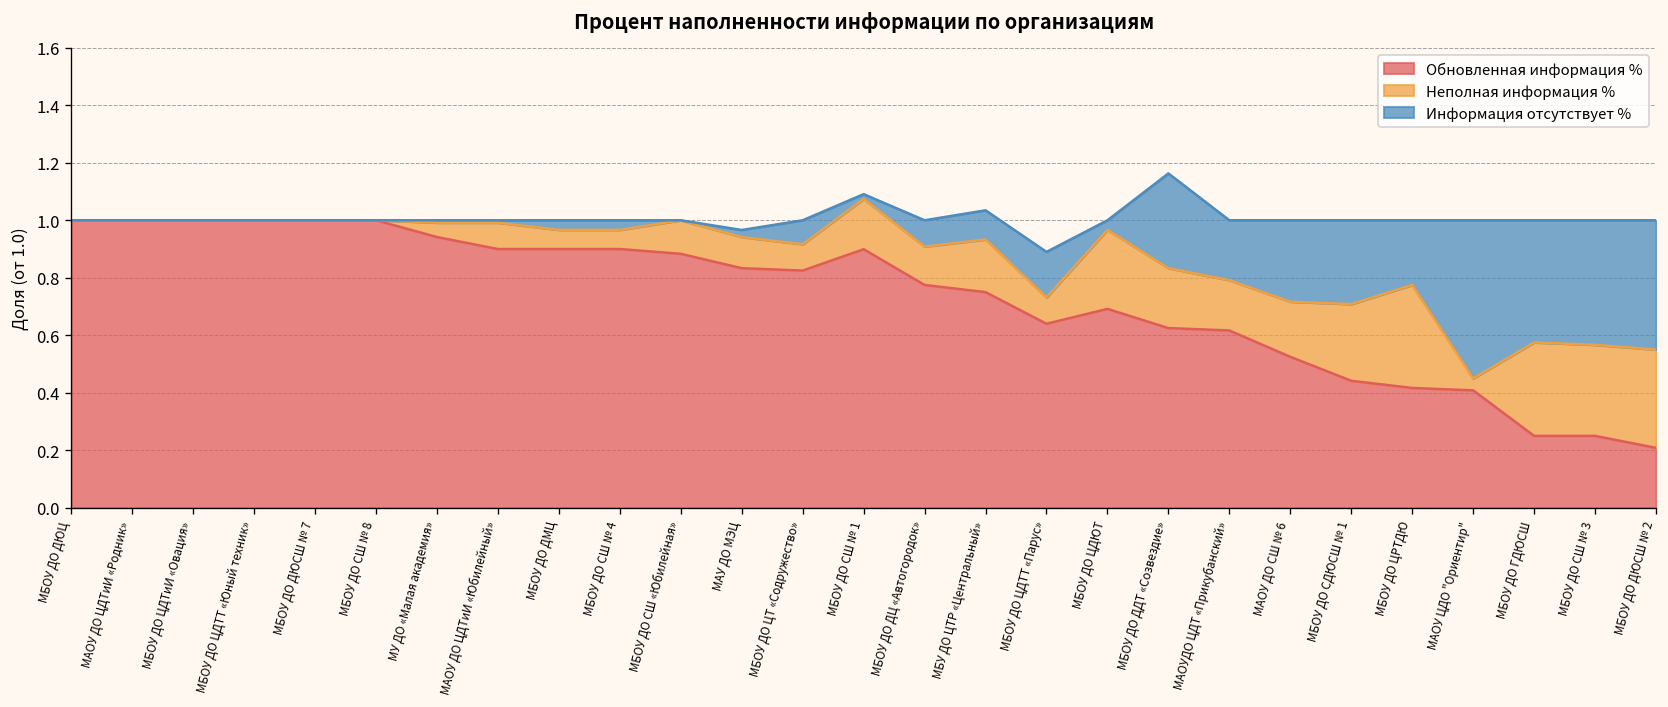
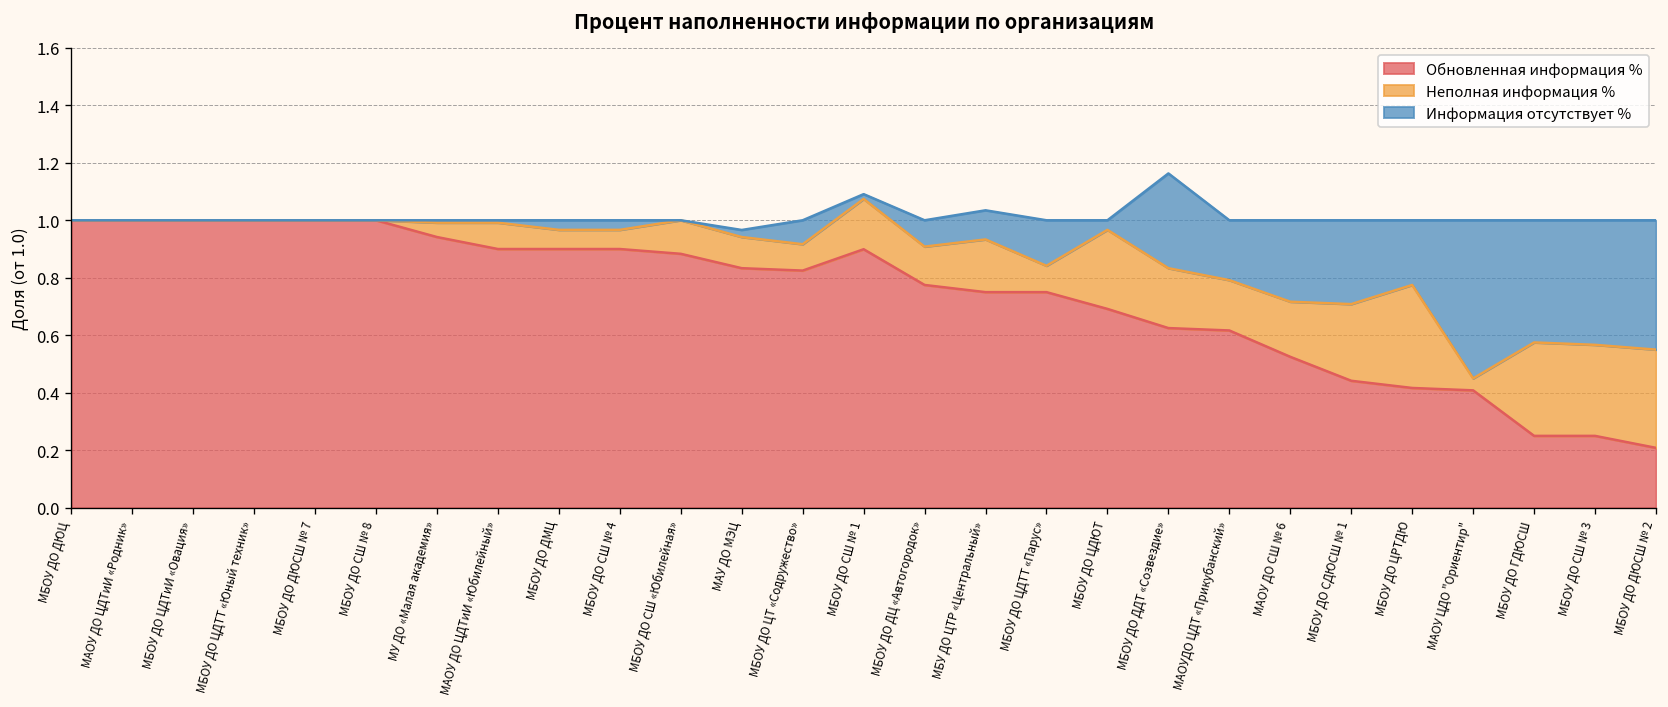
Обновленная информация %, МБОУ ДО ЦДТТ «Парус»: 0.64 -> 0.75
